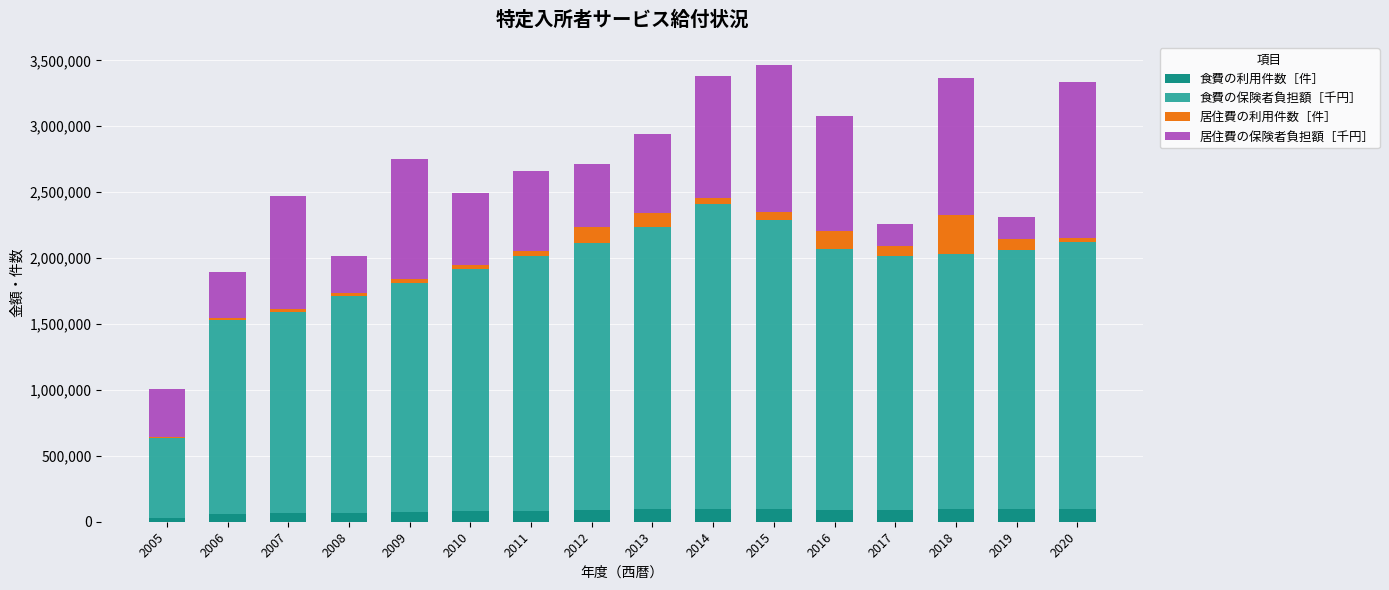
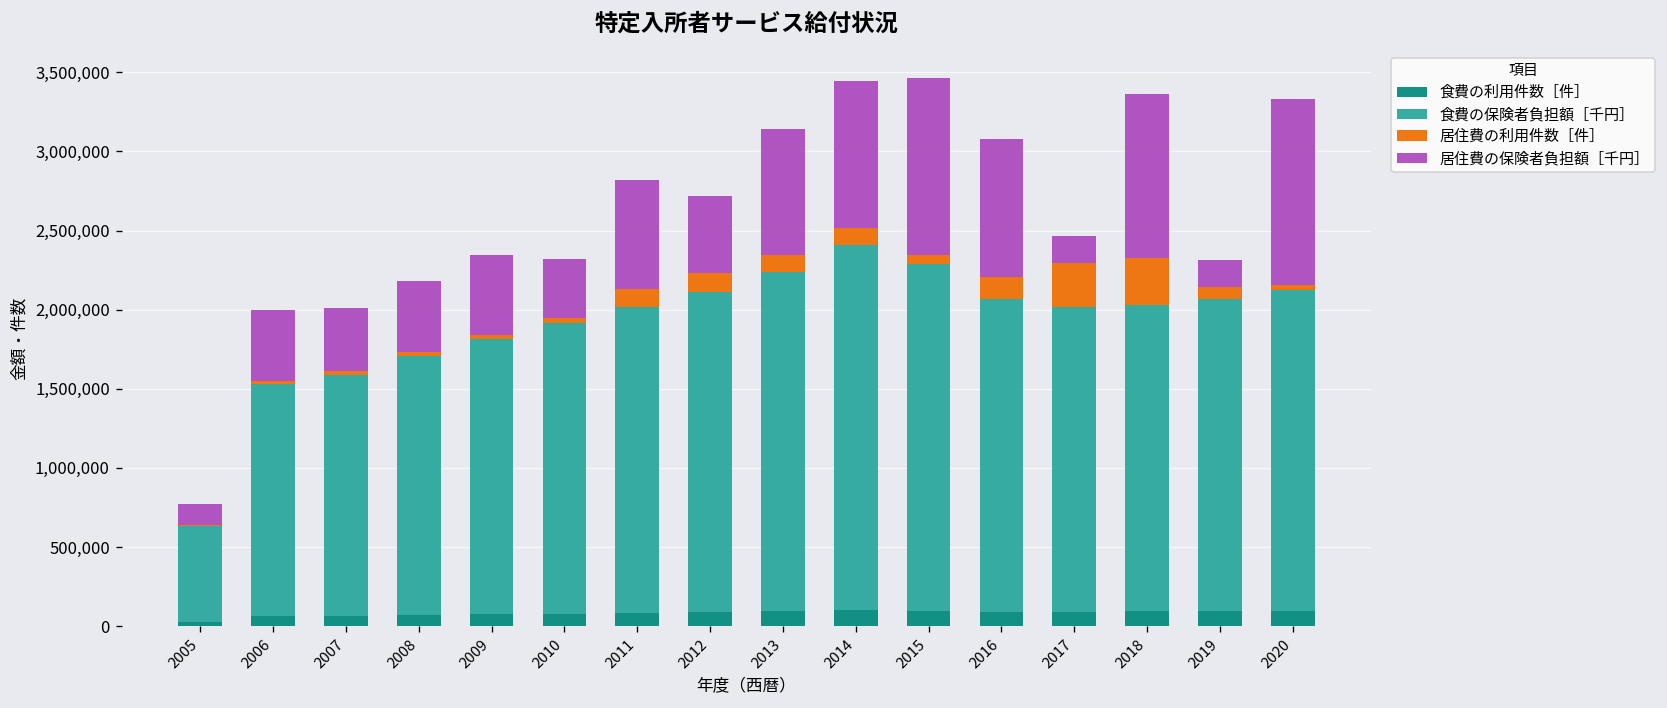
居住費の保険者負担額［千円］, 2005: 370,000 -> 130,000
居住費の保険者負担額［千円］, 2006: 340,000 -> 450,000
居住費の保険者負担額［千円］, 2007: 860,000 -> 400,000
居住費の保険者負担額［千円］, 2008: 280,000 -> 450,000
居住費の保険者負担額［千円］, 2009: 910,000 -> 500,000
居住費の保険者負担額［千円］, 2010: 550,000 -> 370,000
居住費の利用件数［件］, 2011: 30,000 -> 110,000
居住費の保険者負担額［千円］, 2011: 610,000 -> 690,000
居住費の保険者負担額［千円］, 2013: 600,000 -> 800,000
居住費の利用件数［件］, 2014: 40,000 -> 110,000
居住費の利用件数［件］, 2017: 70,000 -> 280,000
